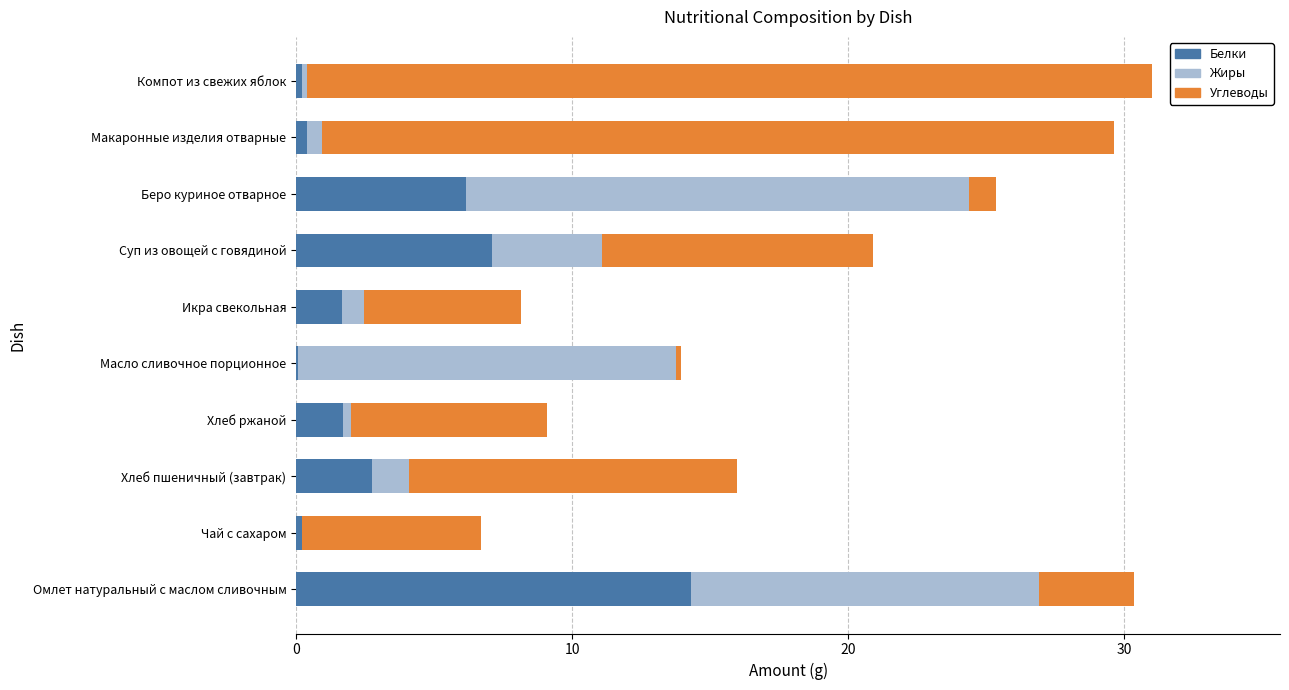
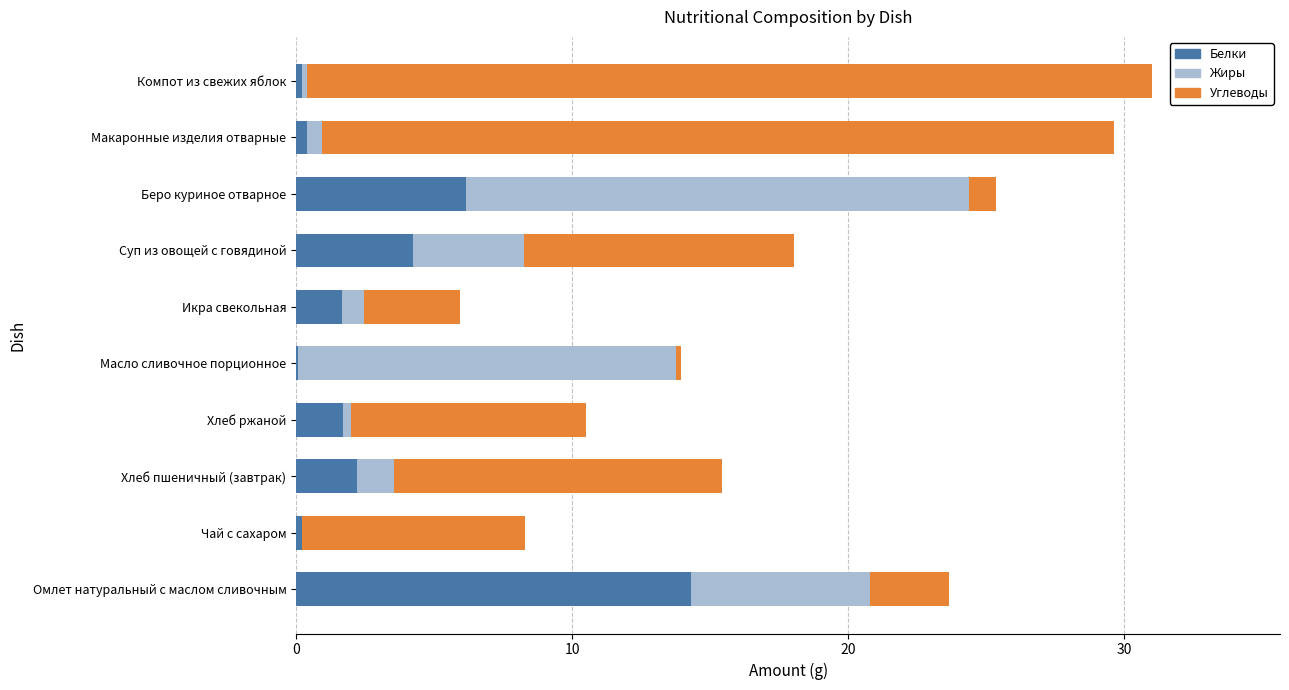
Белки, Суп из овощей с говядиной: 7.1 -> 4.3
Углеводы, Икра свекольная: 5.7 -> 3.5
Углеводы, Хлеб ржаной: 7.1 -> 8.5
Белки, Хлеб пшеничный (завтрак): 2.7 -> 2.2
Углеводы, Чай с сахаром: 6.5 -> 8.1
Жиры, Омлет натуральный с маслом сливочным: 12.6 -> 6.5
Углеводы, Омлет натуральный с маслом сливочным: 3.4 -> 2.9
